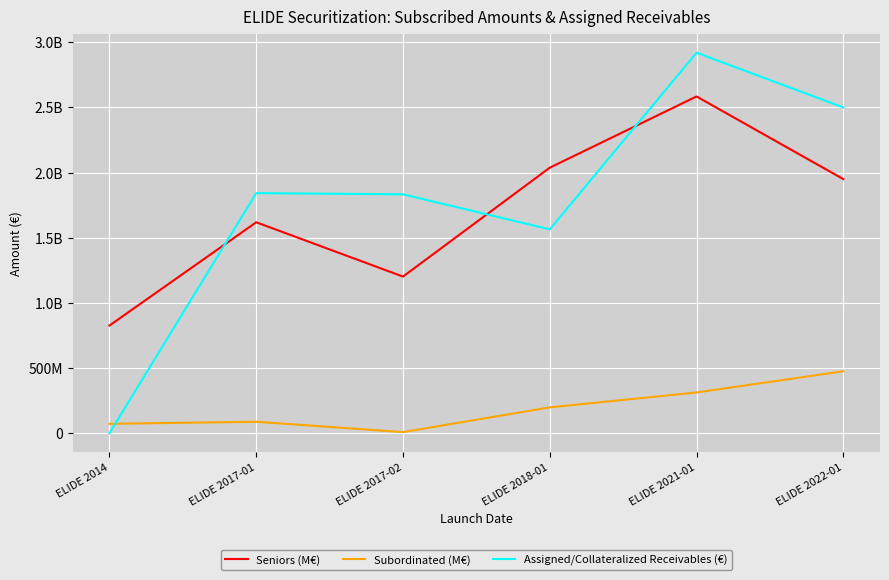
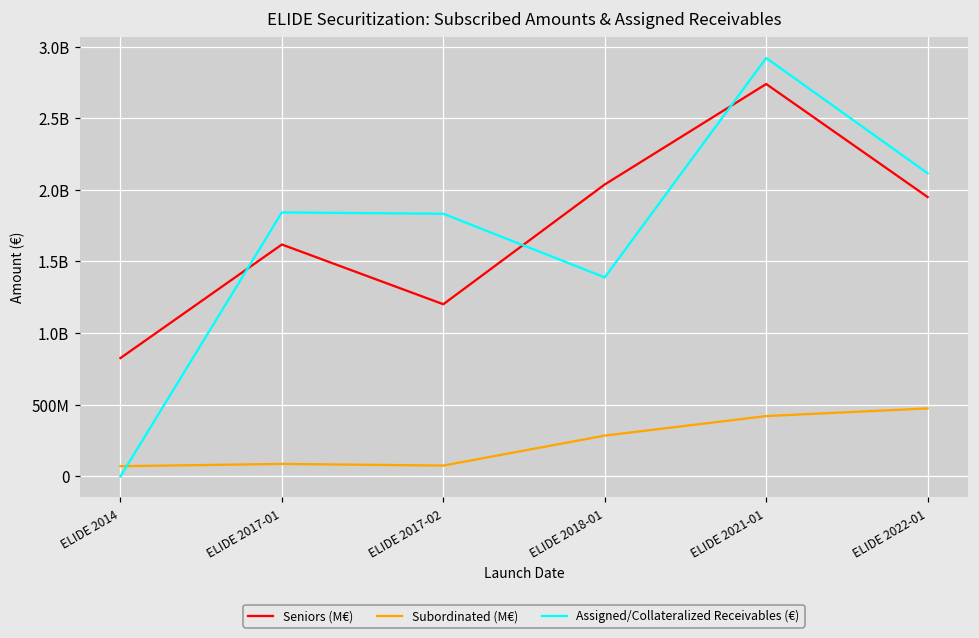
Subordinated (M€), ELIDE 2017-02: 10000000 -> 80000000
Subordinated (M€), ELIDE 2018-01: 200000000 -> 290000000
Assigned/Collateralized Receivables (€), ELIDE 2018-01: 1560000000 -> 1390000000
Seniors (M€), ELIDE 2021-01: 2580000000 -> 2740000000
Subordinated (M€), ELIDE 2021-01: 310000000 -> 420000000
Assigned/Collateralized Receivables (€), ELIDE 2022-01: 2500000000 -> 2120000000
